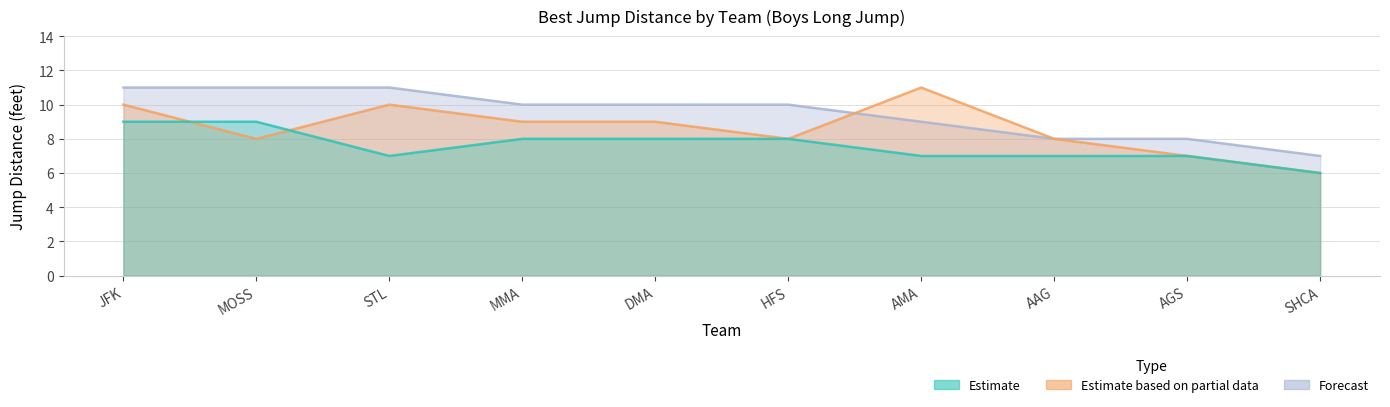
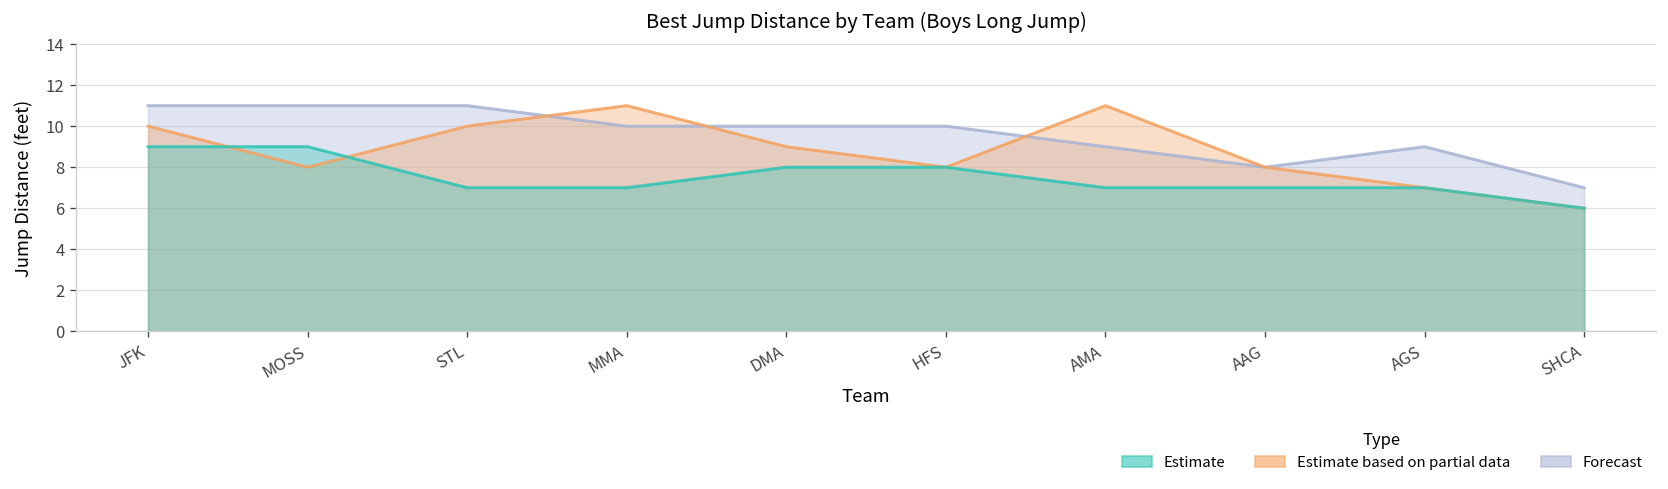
Estimate based on partial data, MMA: 9 -> 11
Estimate, MMA: 8 -> 7
Forecast, AGS: 8 -> 9
